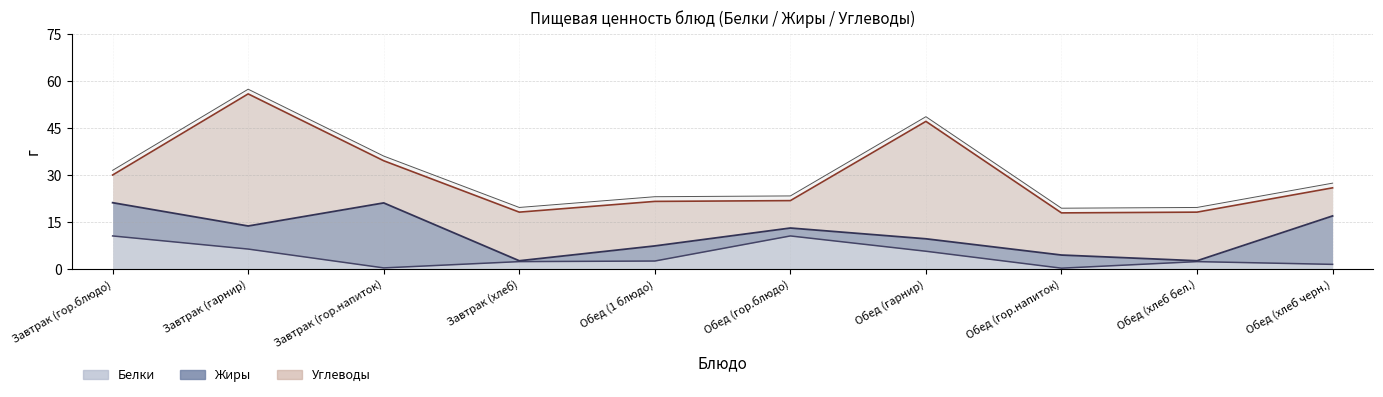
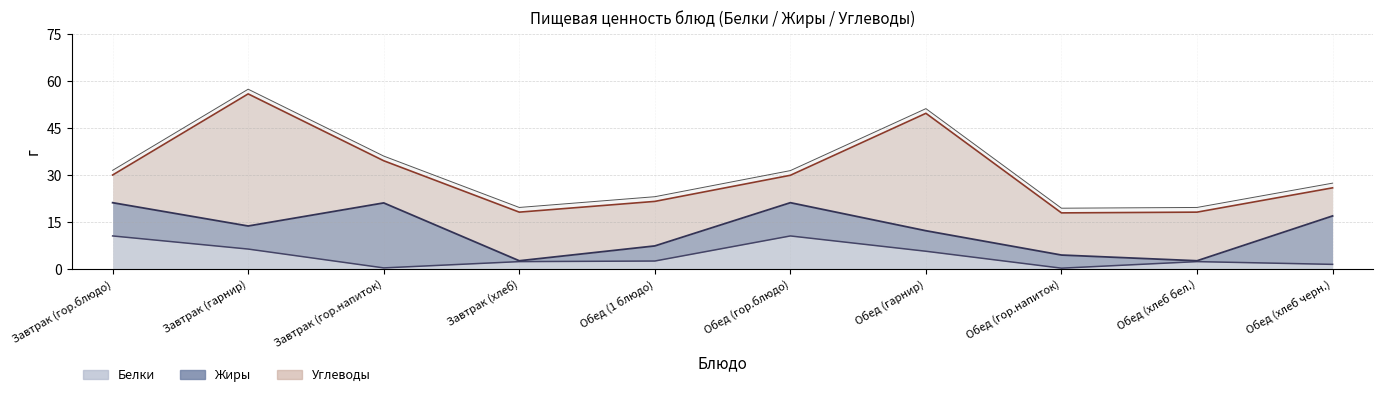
Жиры, Обед (гор.блюдо): 3 -> 11
Жиры, Обед (гарнир): 4 -> 7
